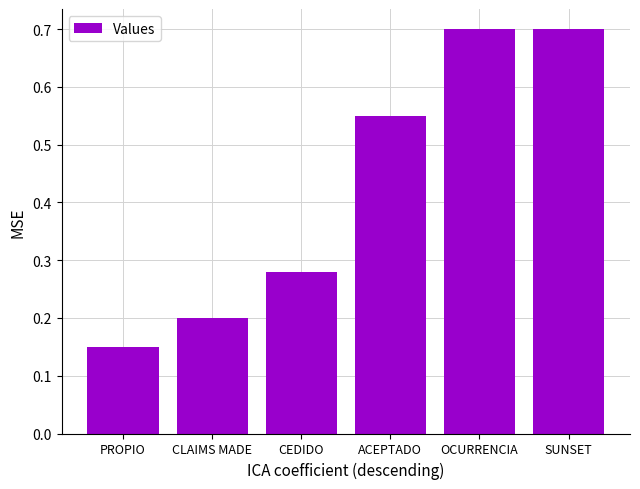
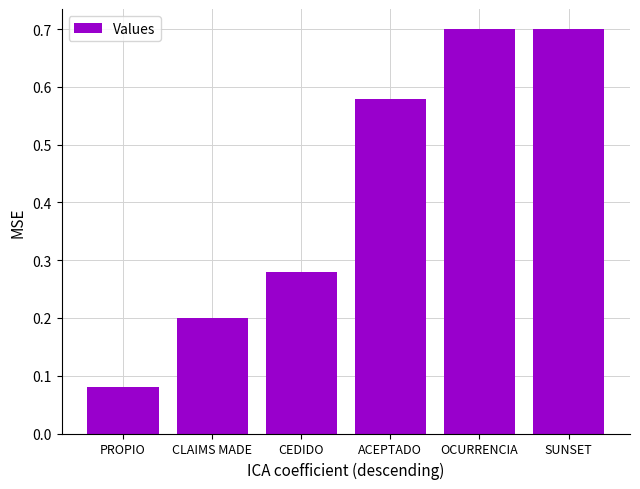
PROPIO: 0.15 -> 0.08
ACEPTADO: 0.55 -> 0.58
